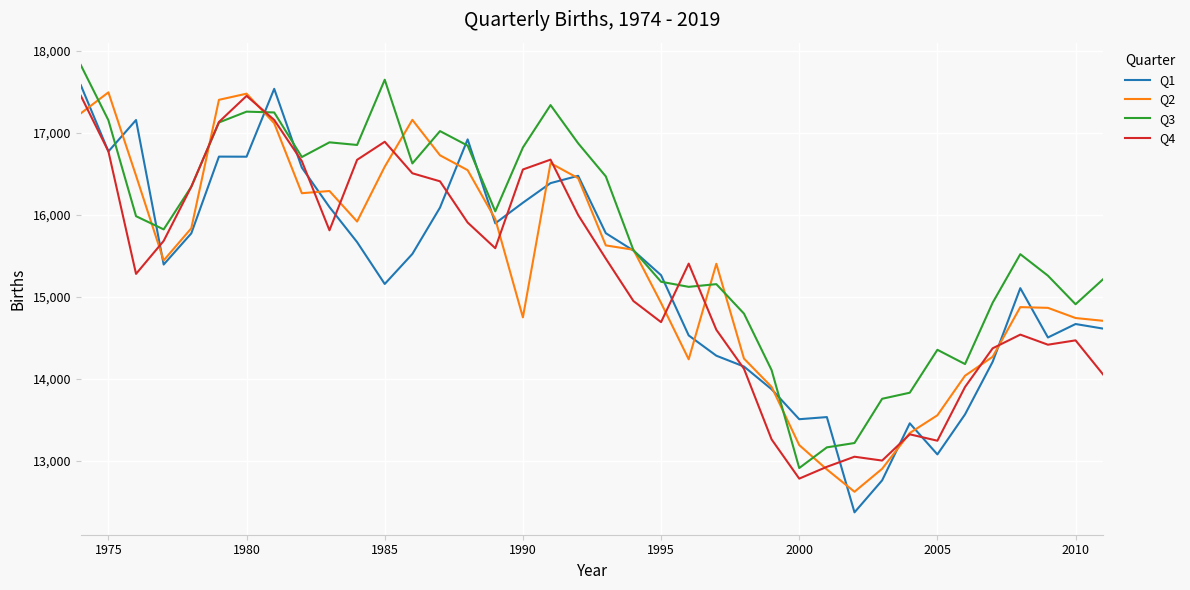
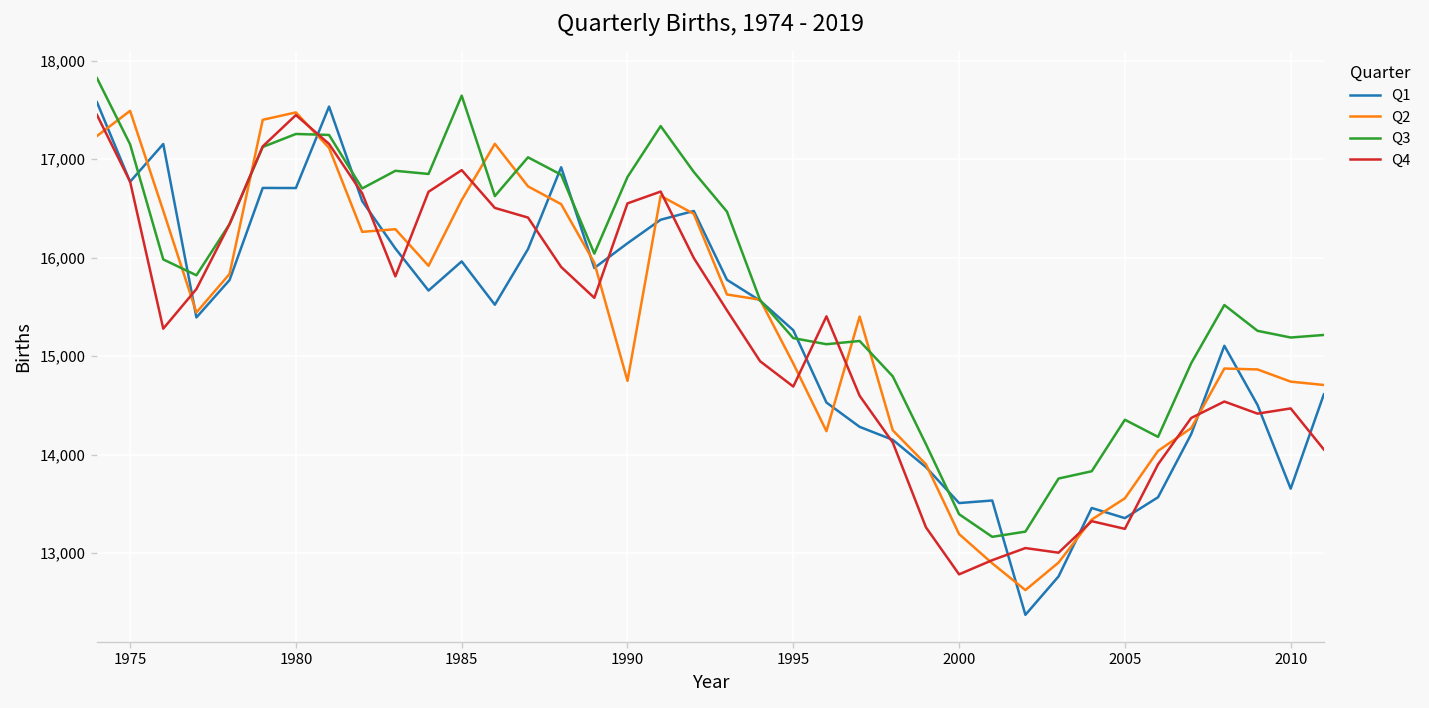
Q1, 1985: 15,200 -> 16,000
Q3, 2000: 12,900 -> 13,400
Q1, 2005: 13,100 -> 13,400
Q1, 2010: 14,700 -> 13,700
Q3, 2010: 14,900 -> 15,200
